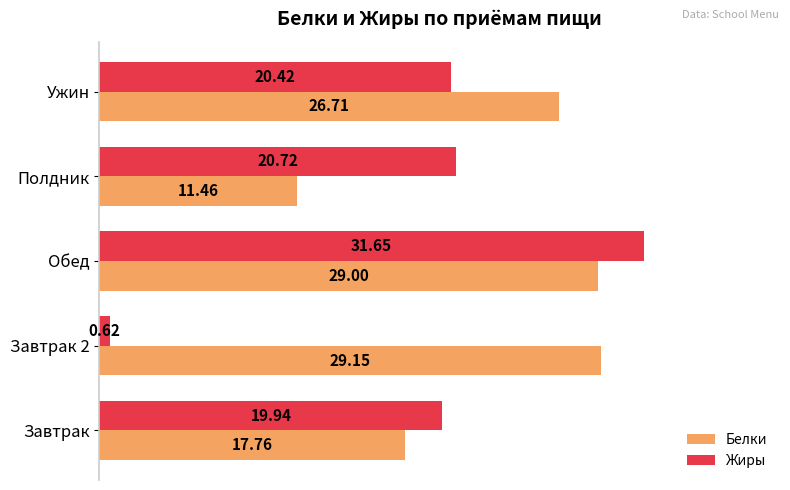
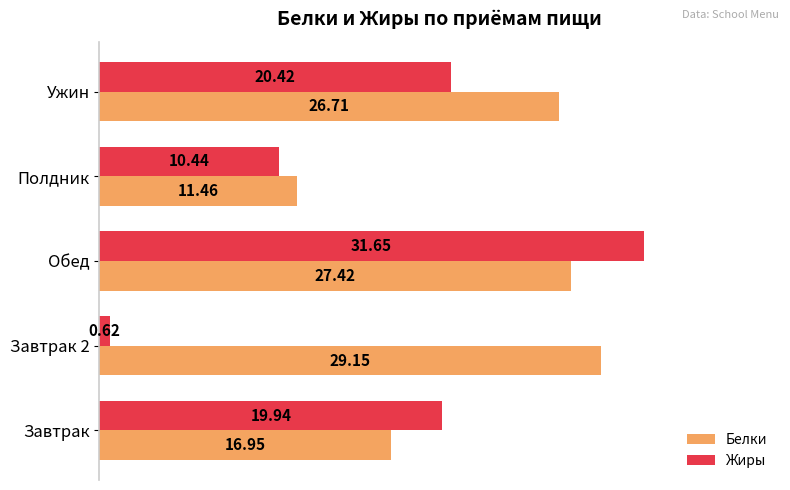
Жиры, Полдник: 20.72 -> 10.44
Белки, Обед: 29.00 -> 27.42
Белки, Завтрак: 17.76 -> 16.95
